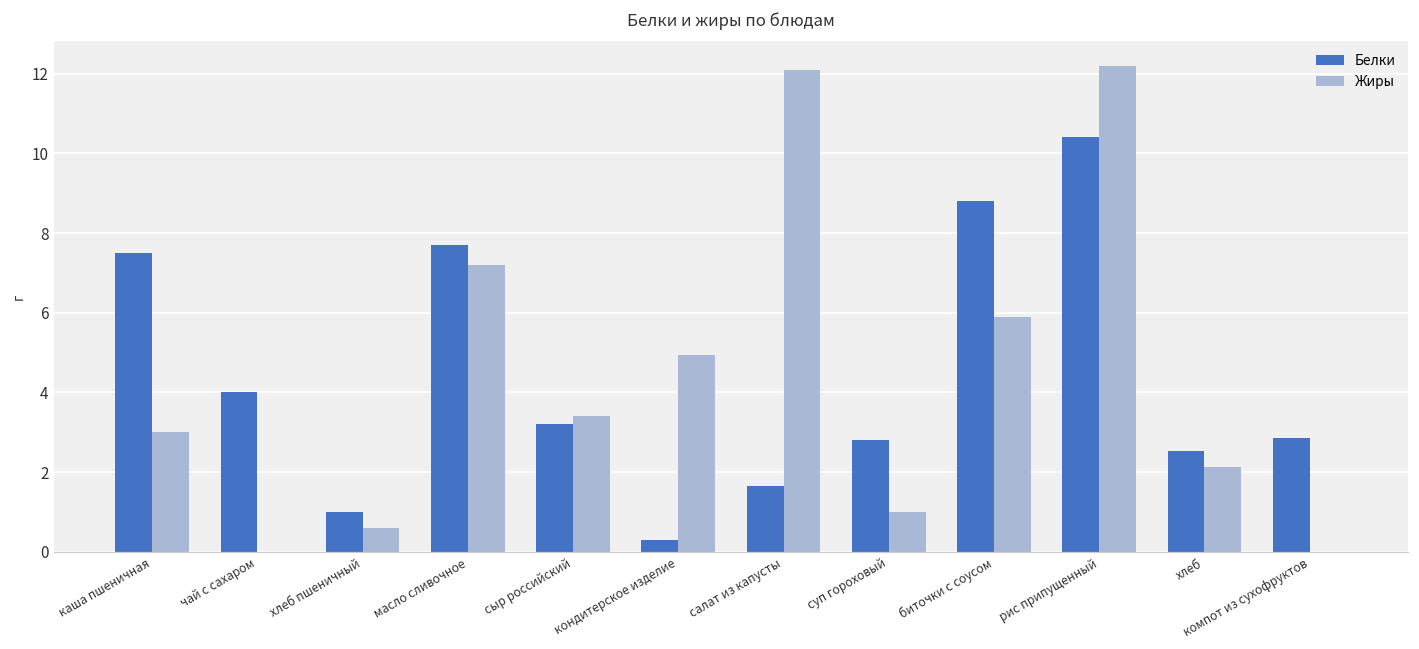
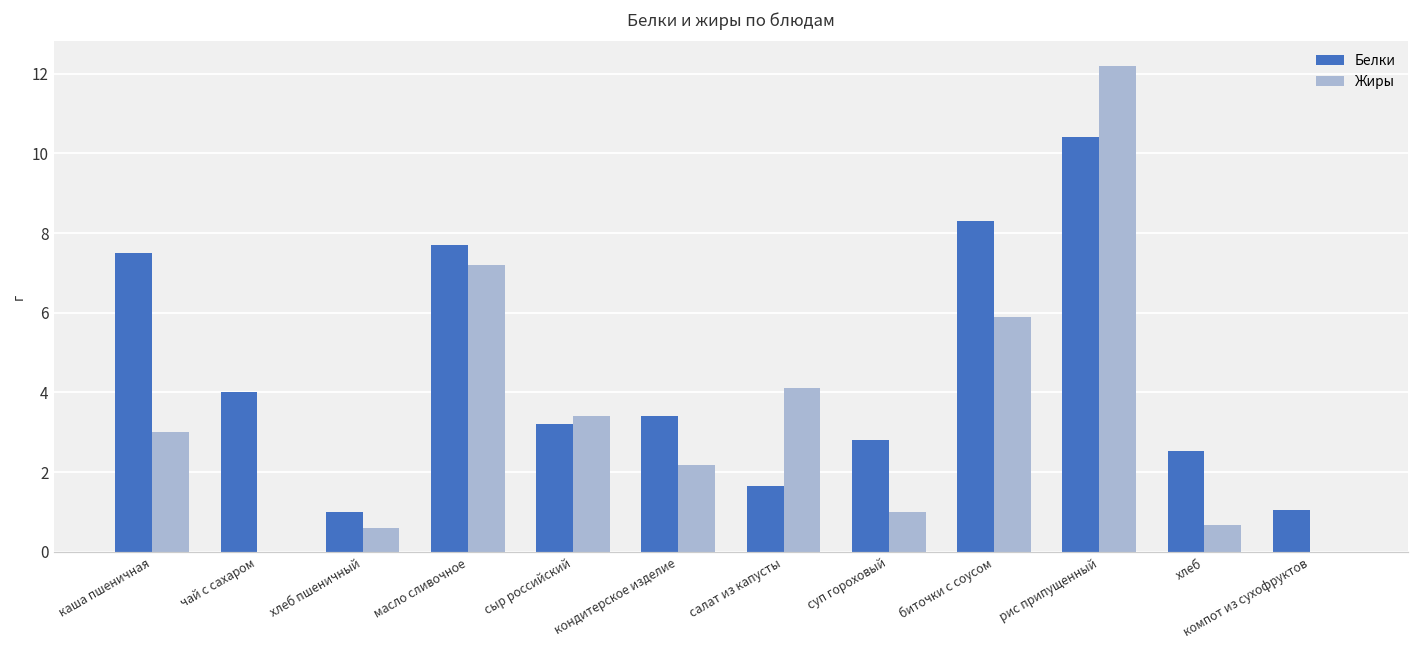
Белки, кондитерское изделие: 0.3 -> 3.4
Жиры, кондитерское изделие: 5.0 -> 2.2
Жиры, салат из капусты: 12.1 -> 4.1
Белки, биточки с соусом: 8.8 -> 8.3
Жиры, хлеб: 2.1 -> 0.7
Белки, компот из сухофруктов: 2.9 -> 1.0
